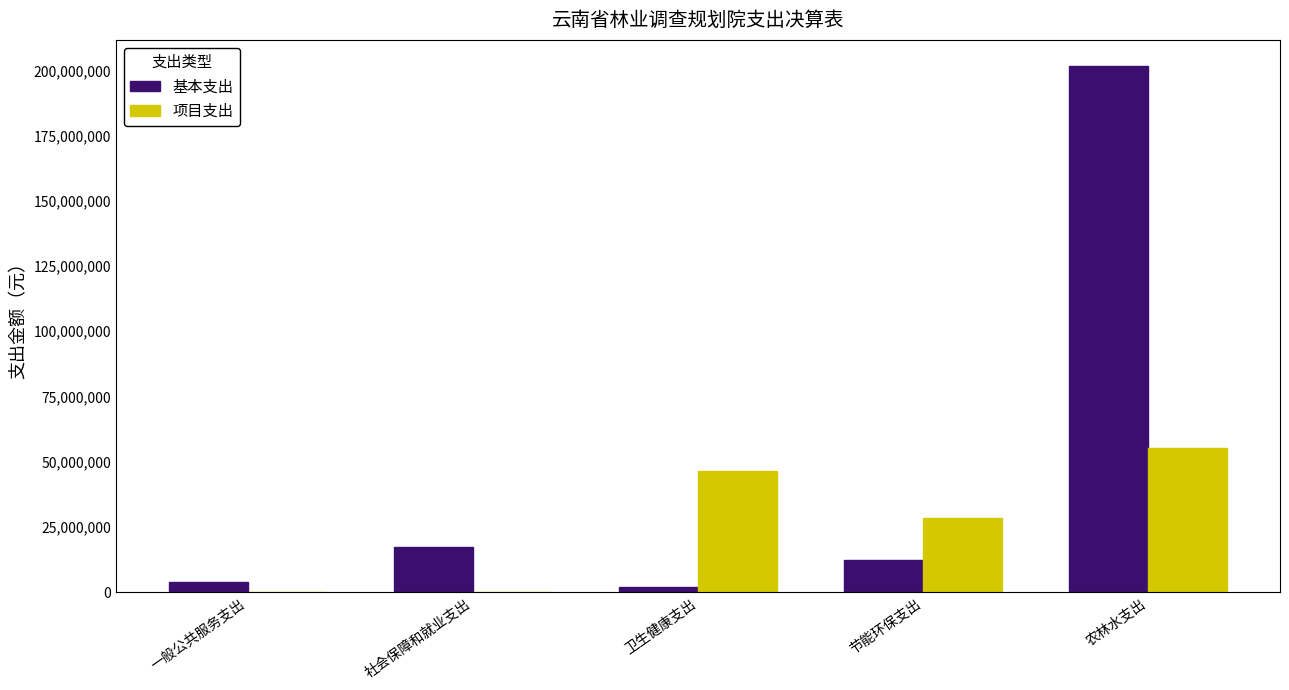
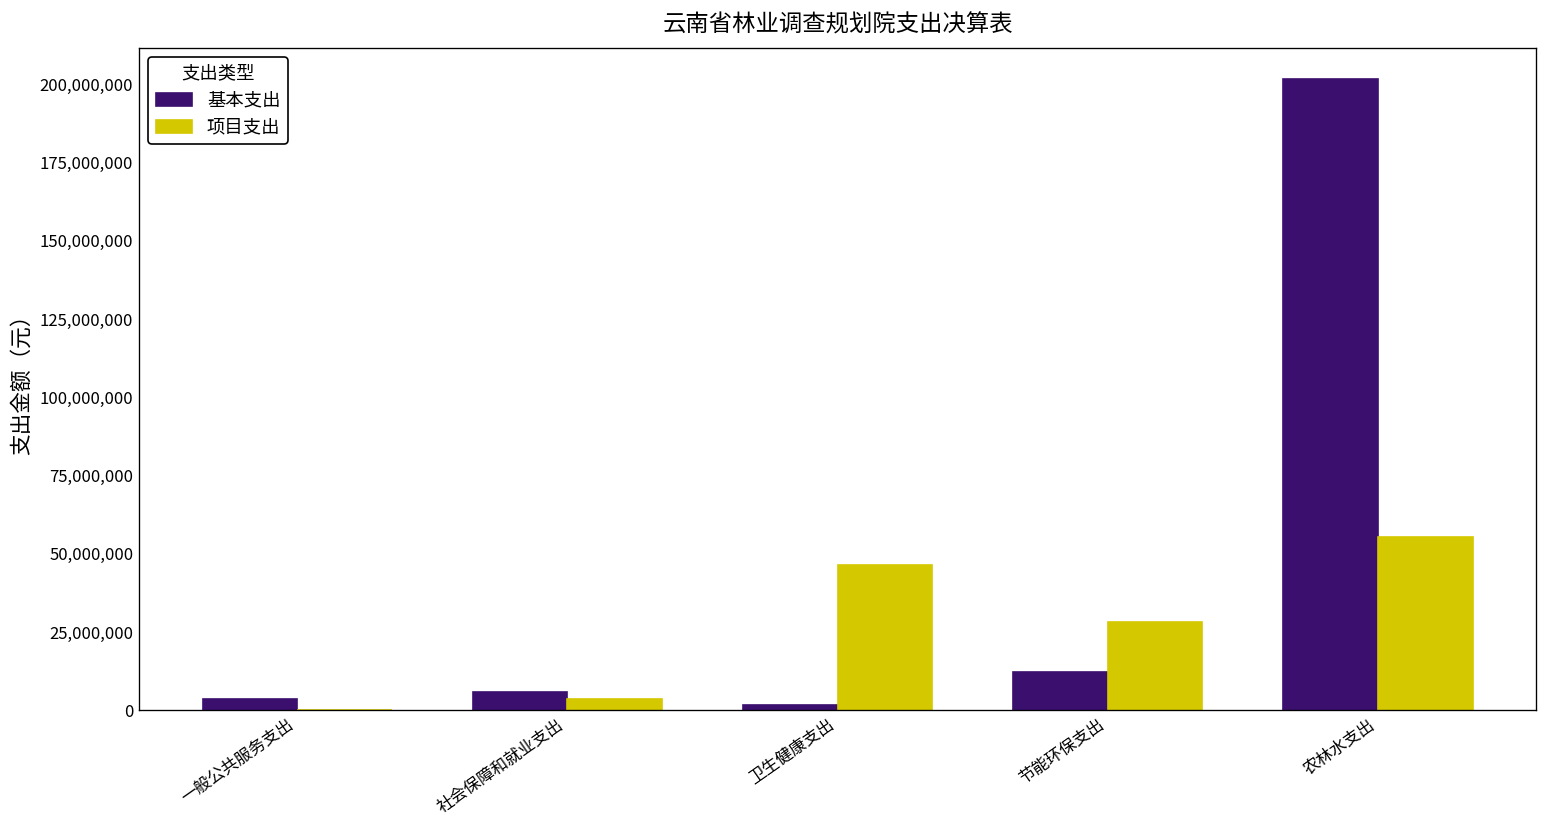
基本支出, 社会保障和就业支出: 17,000,000 -> 6,000,000
项目支出, 社会保障和就业支出: 0 -> 4,000,000
